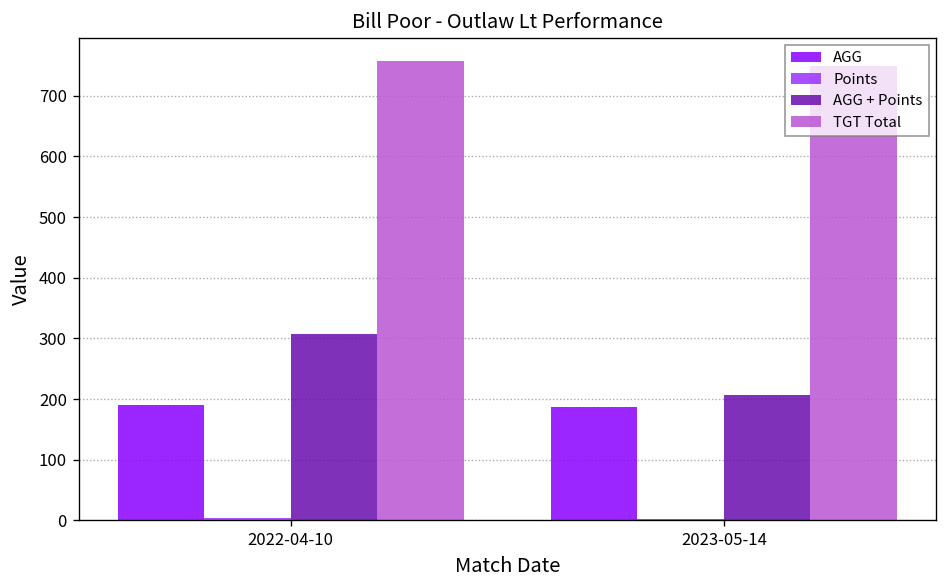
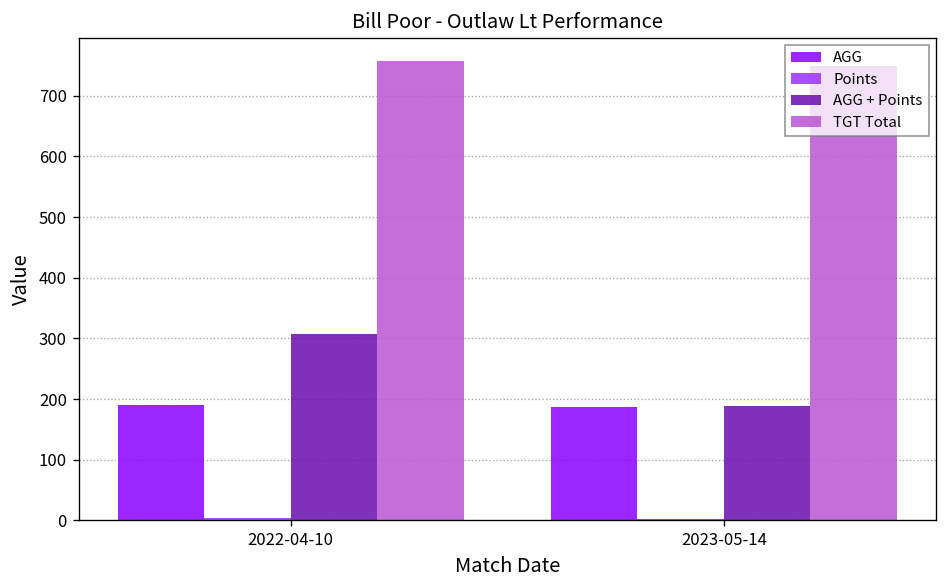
AGG + Points, 2023-05-14: 210 -> 190
